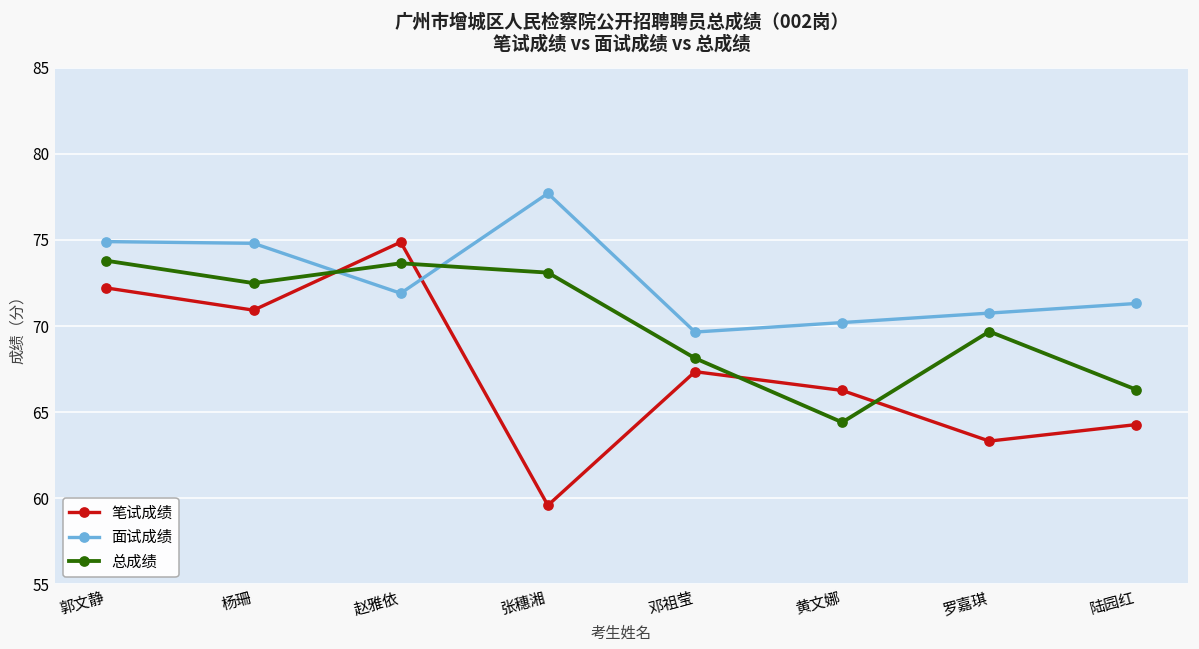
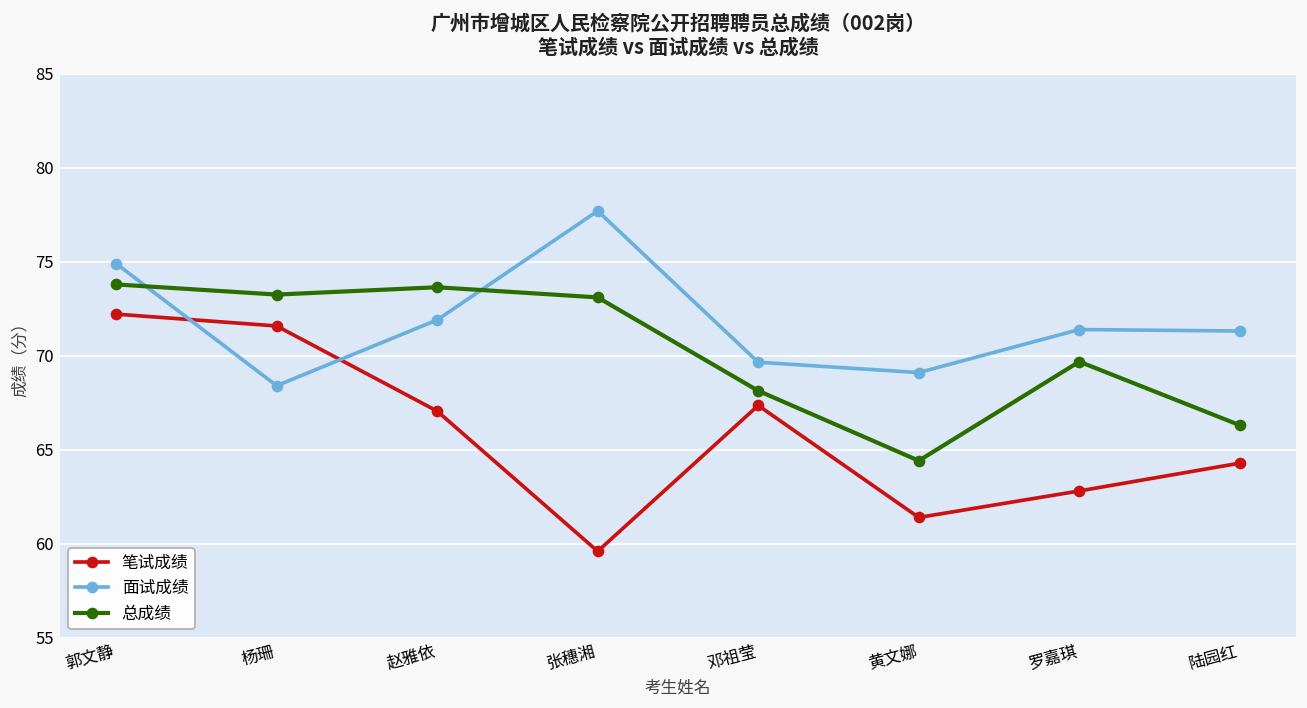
笔试成绩, 杨珊: 70.9 -> 71.6
面试成绩, 杨珊: 74.8 -> 68.4
总成绩, 杨珊: 72.5 -> 73.3
笔试成绩, 赵雅依: 74.9 -> 67.1
笔试成绩, 黄文娜: 66.3 -> 61.4
面试成绩, 黄文娜: 70.2 -> 69.1
笔试成绩, 罗嘉琪: 63.3 -> 62.8
面试成绩, 罗嘉琪: 70.8 -> 71.4
